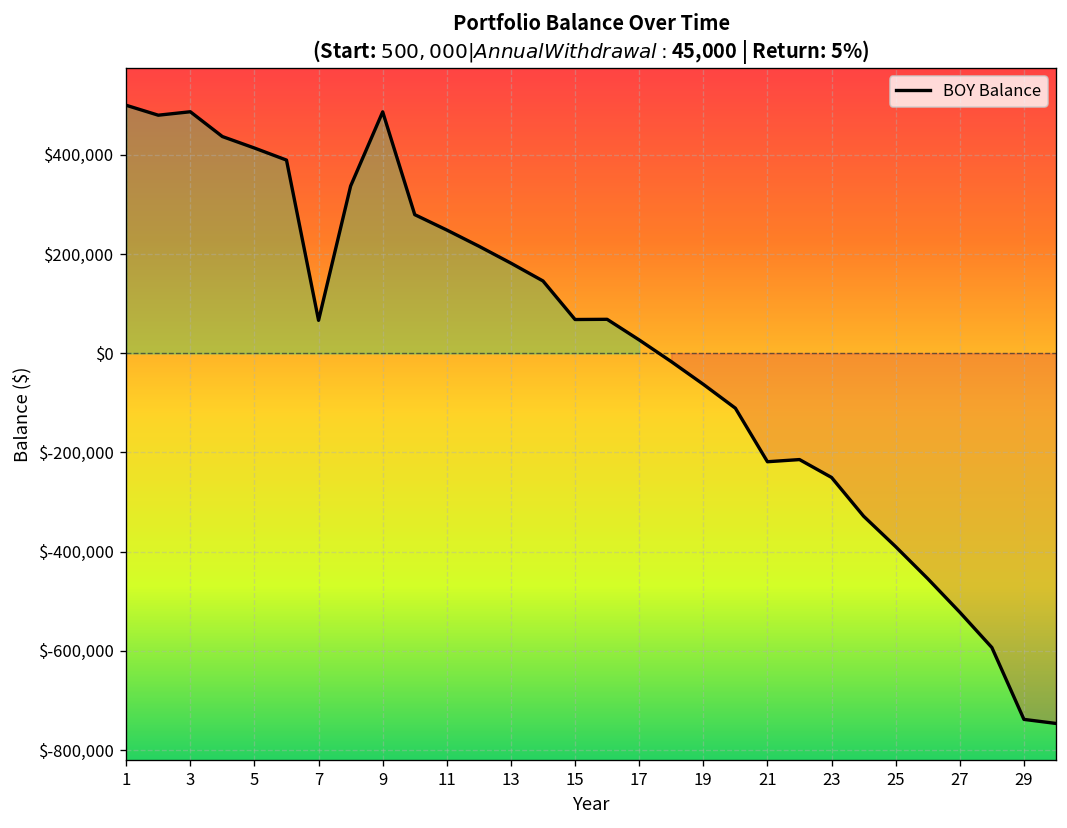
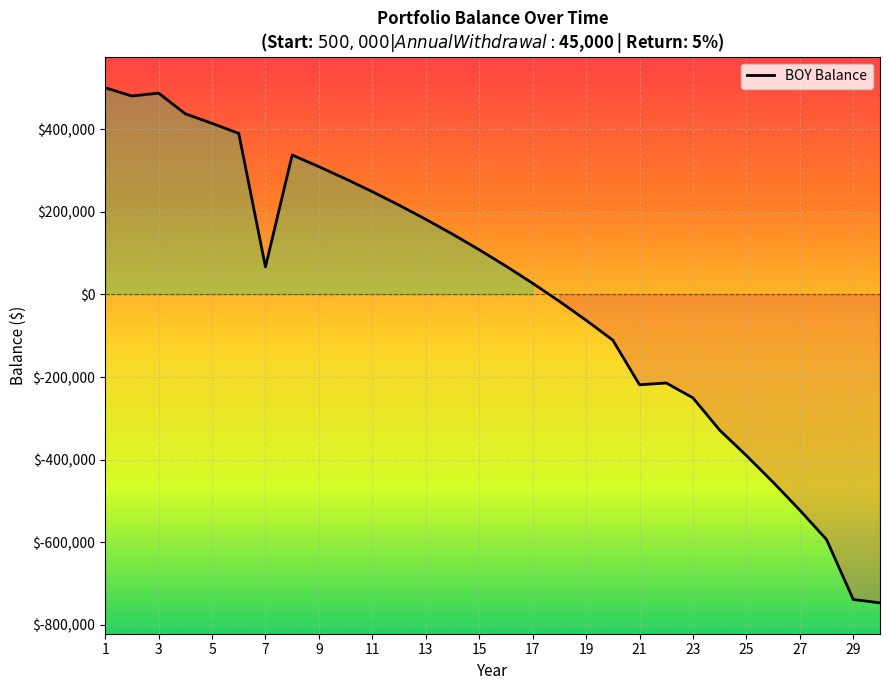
BOY Balance, 9: $490,000 -> $310,000
BOY Balance, 15: $70,000 -> $110,000
